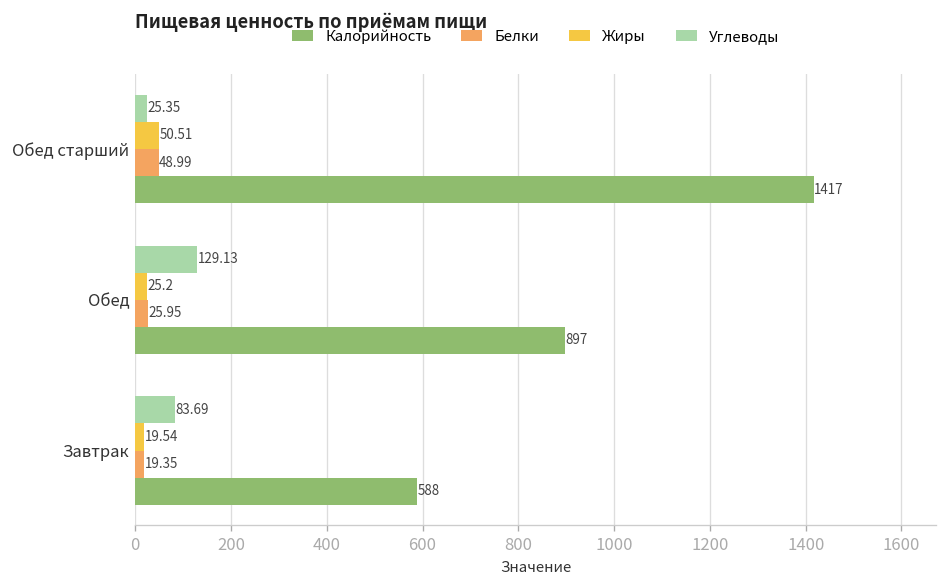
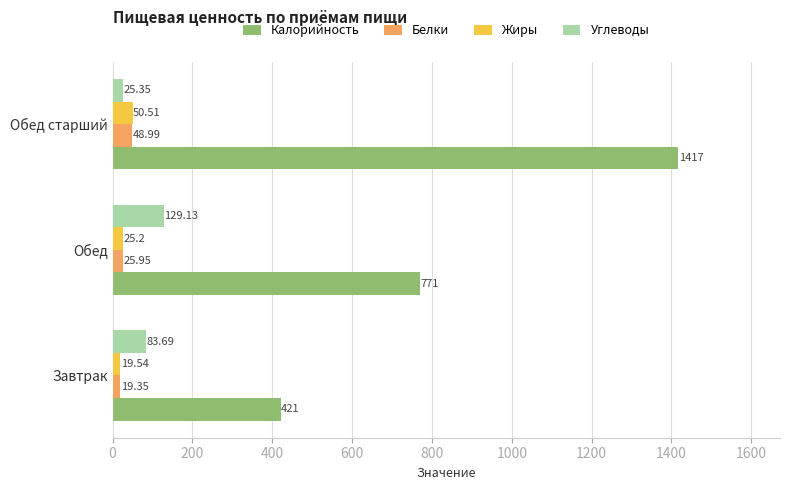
Калорийность, Обед: 897 -> 771
Калорийность, Завтрак: 588 -> 421
